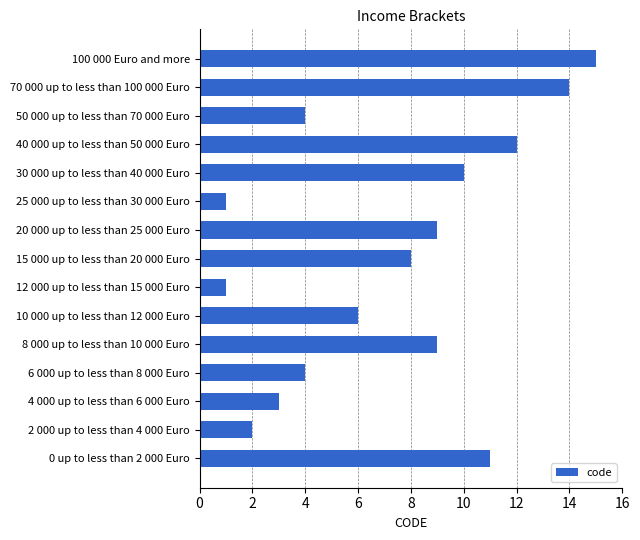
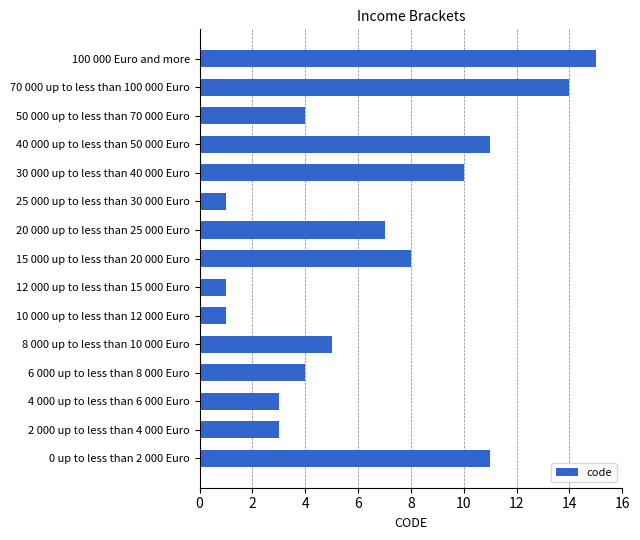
40 000 up to less than 50 000 Euro: 12 -> 11
20 000 up to less than 25 000 Euro: 9 -> 7
10 000 up to less than 12 000 Euro: 6 -> 1
8 000 up to less than 10 000 Euro: 9 -> 5
2 000 up to less than 4 000 Euro: 2 -> 3
